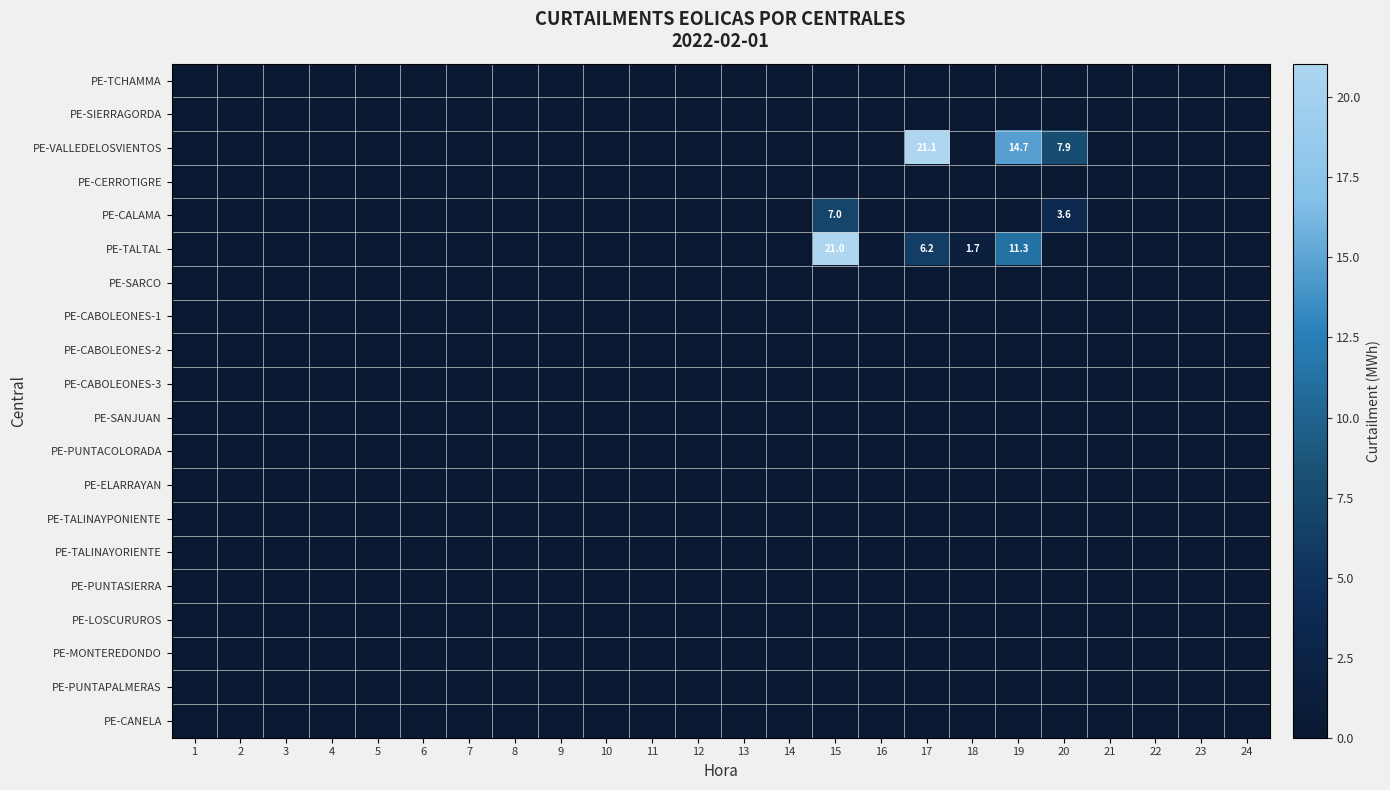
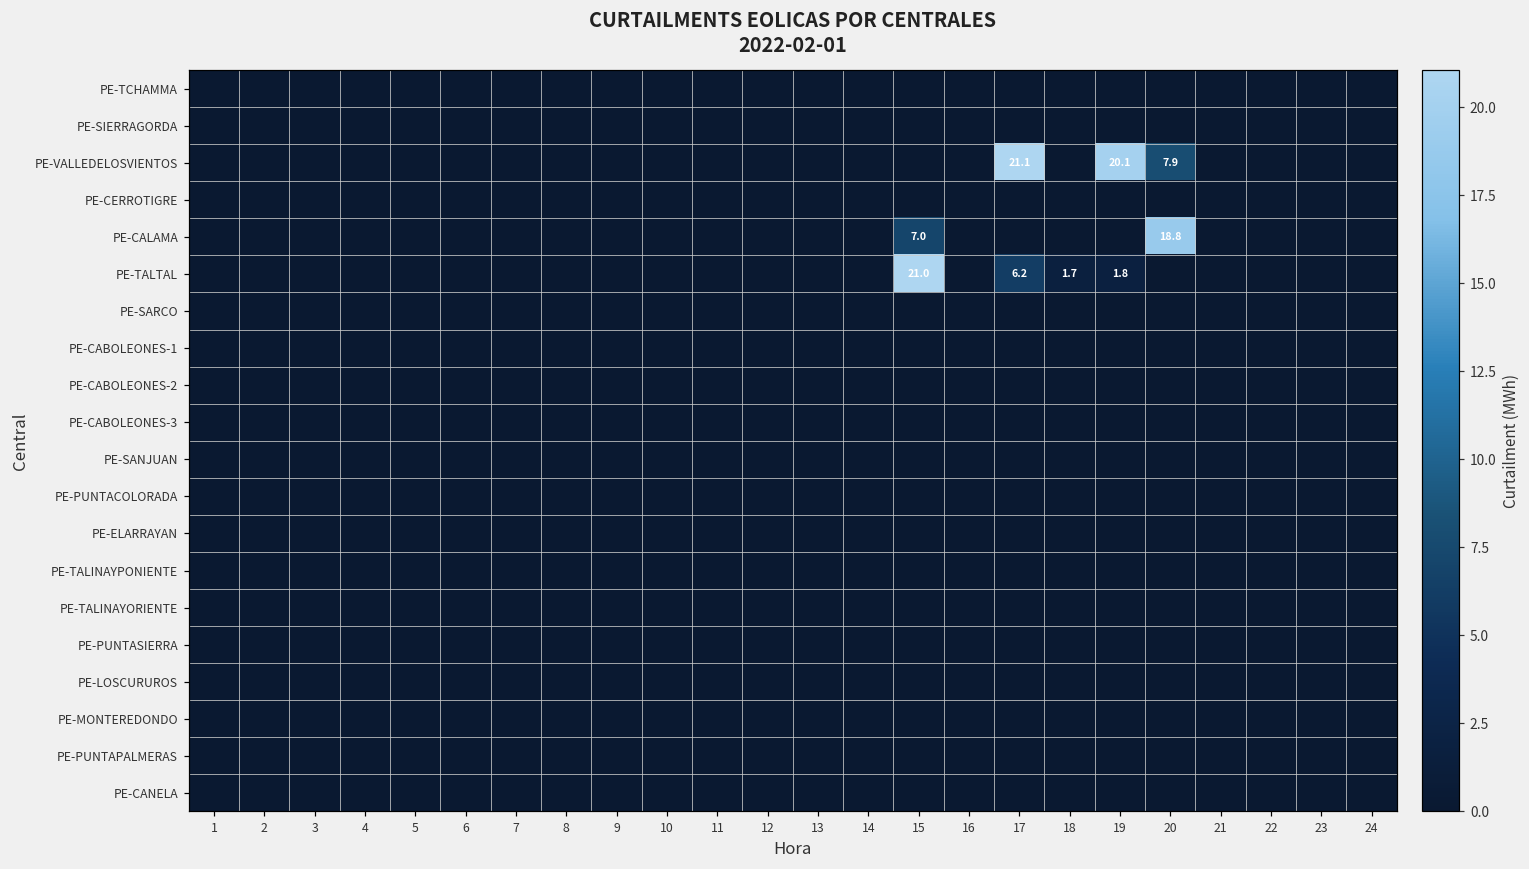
PE-VALLEDELOSVIENTOS, 19: 14.7 -> 20.1
PE-CALAMA, 20: 3.6 -> 18.8
PE-TALTAL, 19: 11.3 -> 1.8
